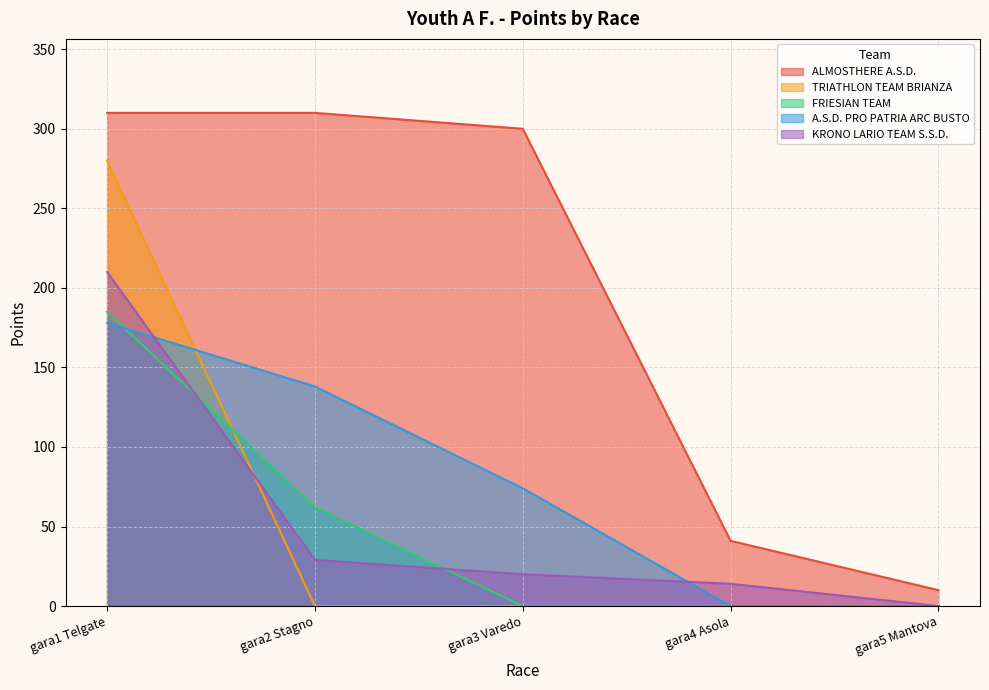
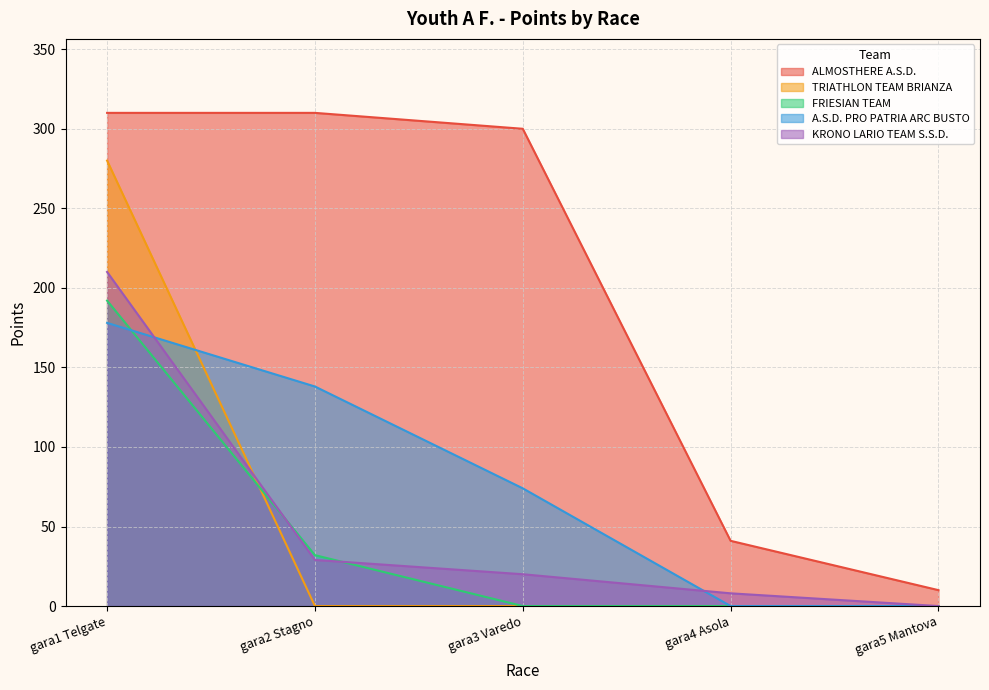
FRIESIAN TEAM, gara1 Telgate: 185 -> 192
FRIESIAN TEAM, gara2 Stagno: 62 -> 32
KRONO LARIO TEAM S.S.D., gara4 Asola: 14 -> 8
